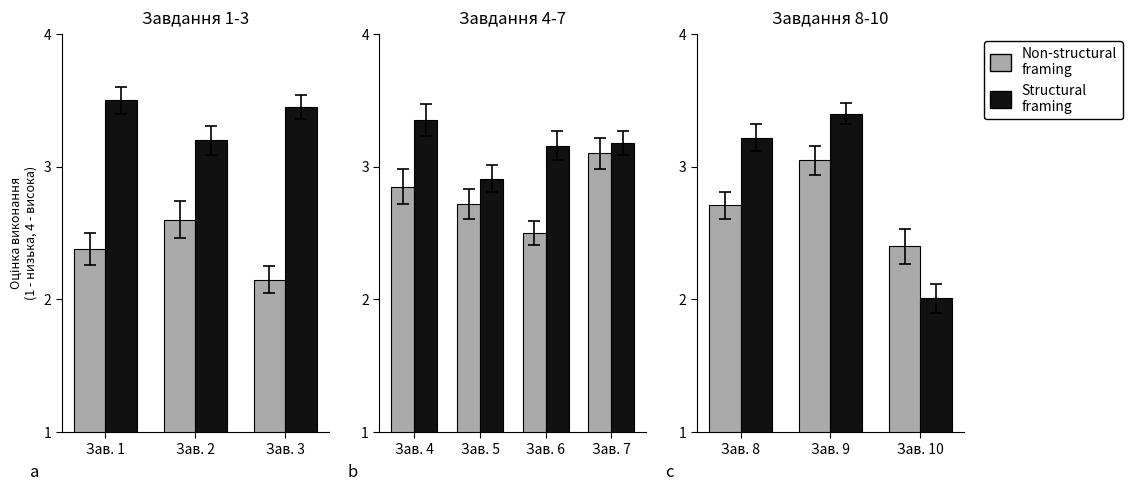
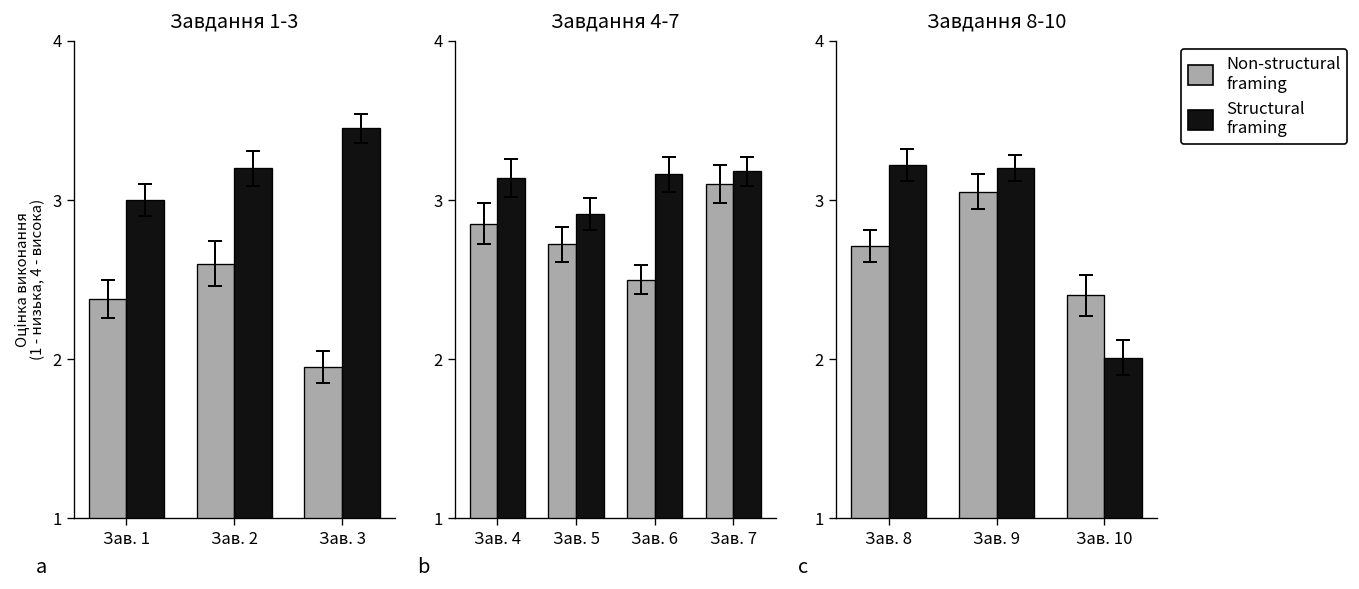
Завдання 1-3, Structural framing, Зав. 1: 3.5 -> 3.0
Завдання 1-3, Non-structural framing, Зав. 3: 2.15 -> 1.95
Завдання 4-7, Structural framing, Зав. 4: 3.35 -> 3.14
Завдання 8-10, Structural framing, Зав. 9: 3.4 -> 3.2
